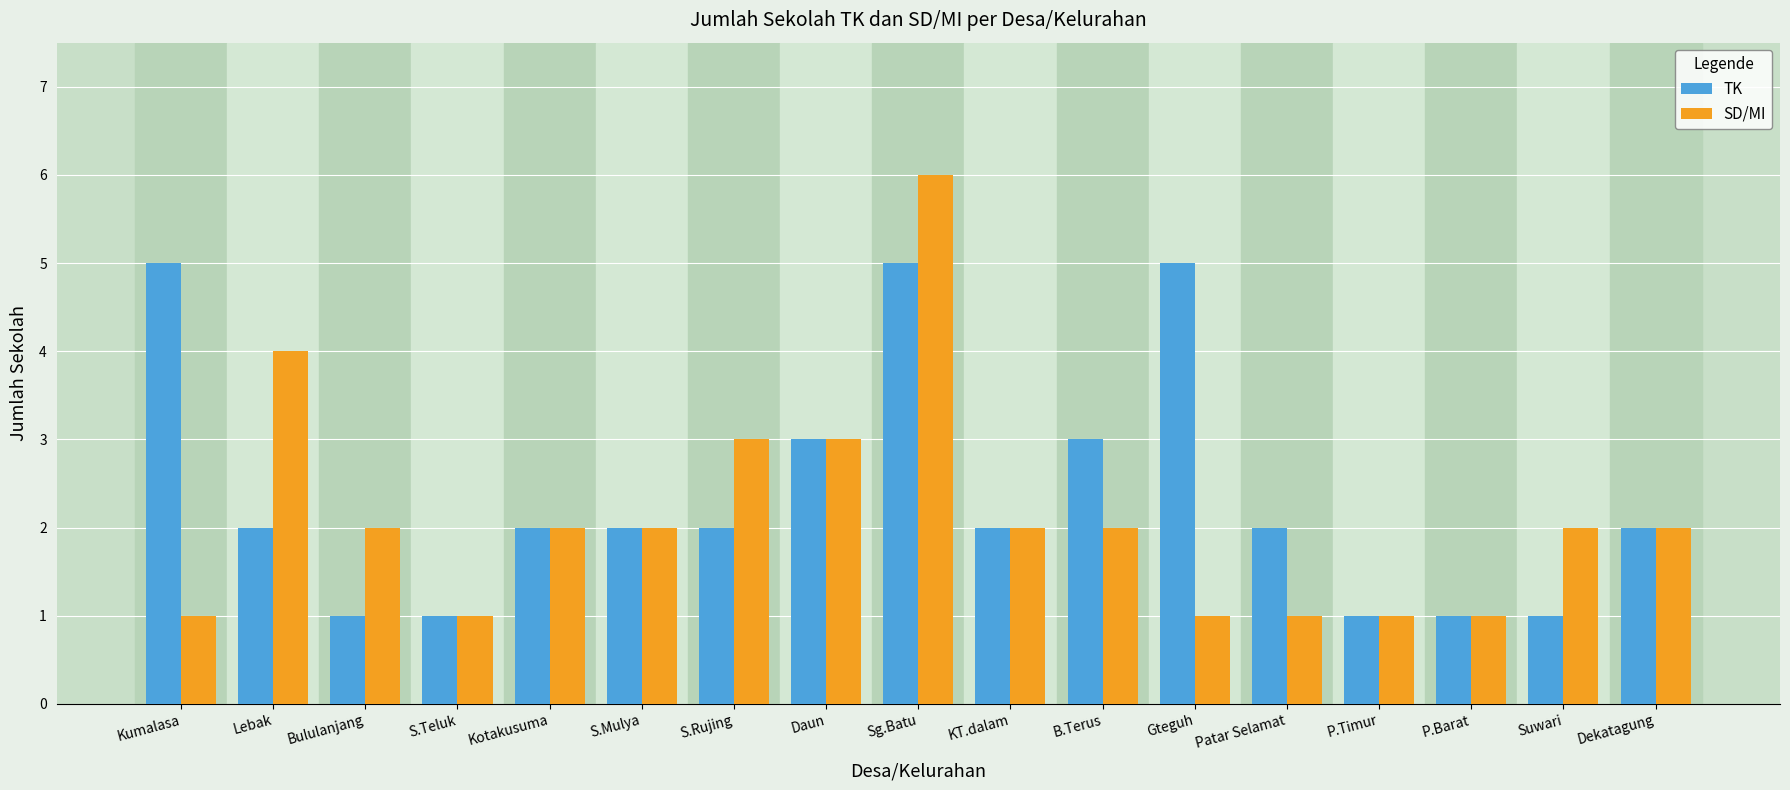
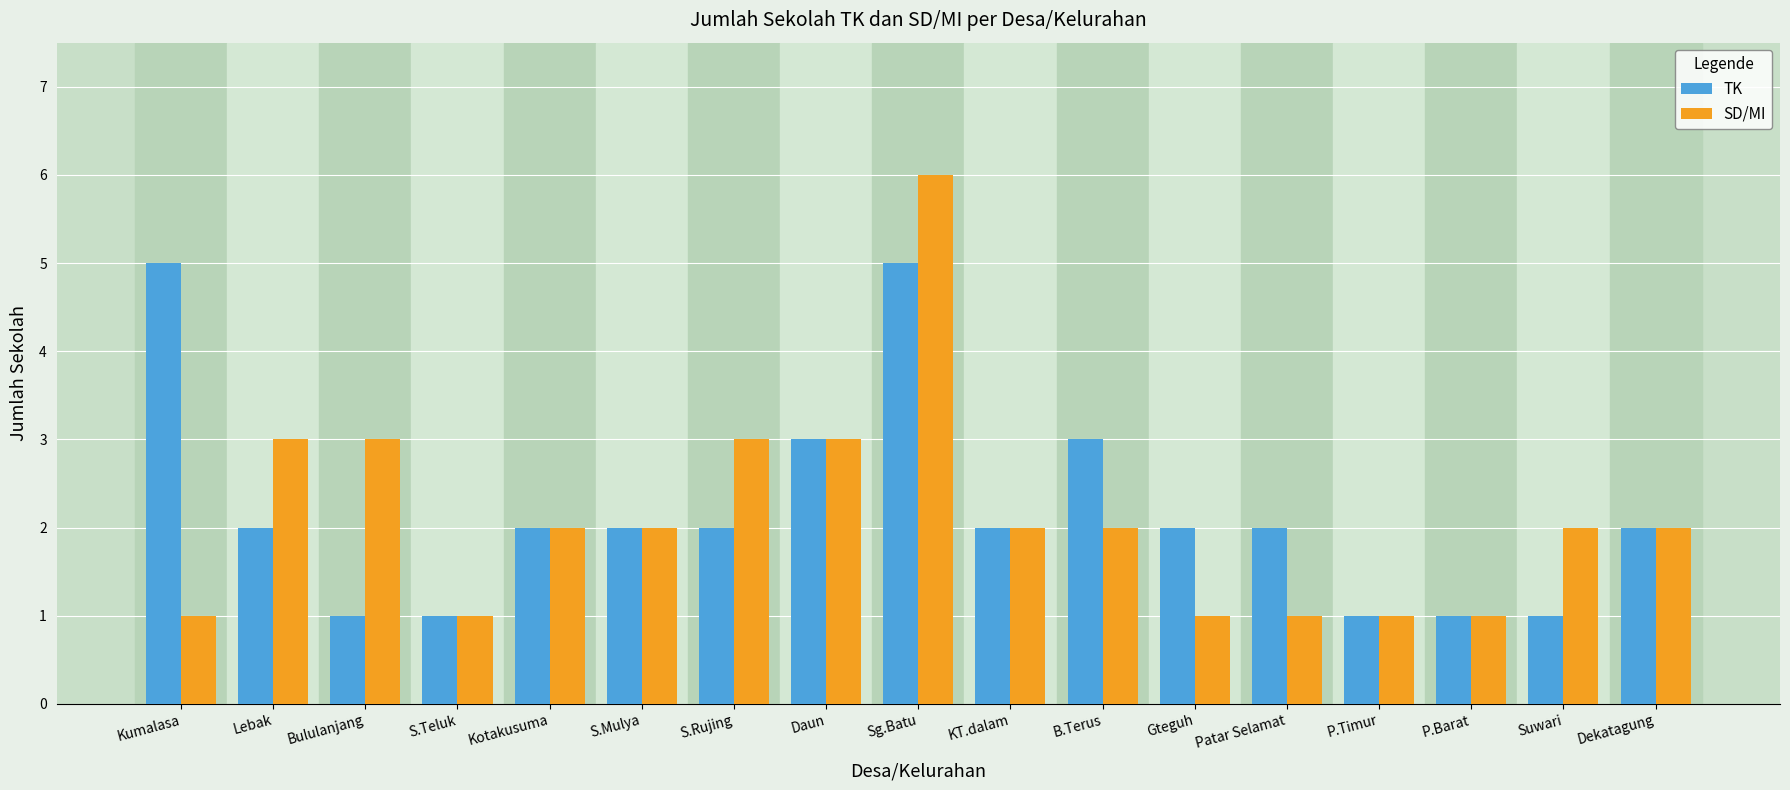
SD/MI, Lebak: 4 -> 3
SD/MI, Bululanjang: 2 -> 3
TK, Gteguh: 5 -> 2
